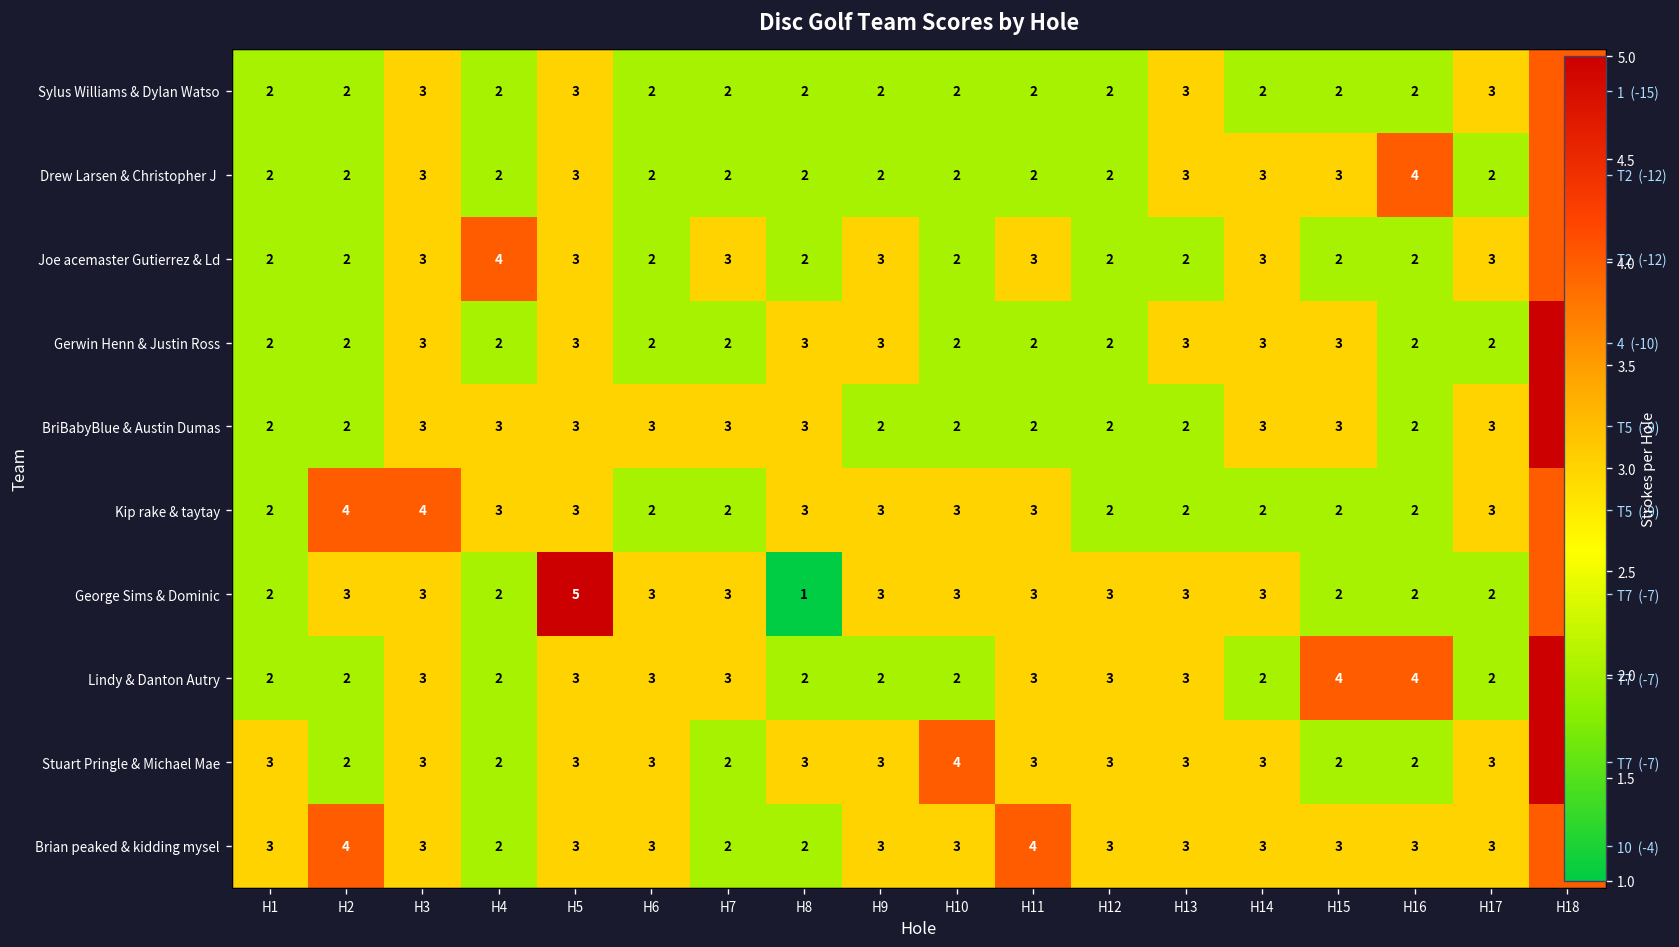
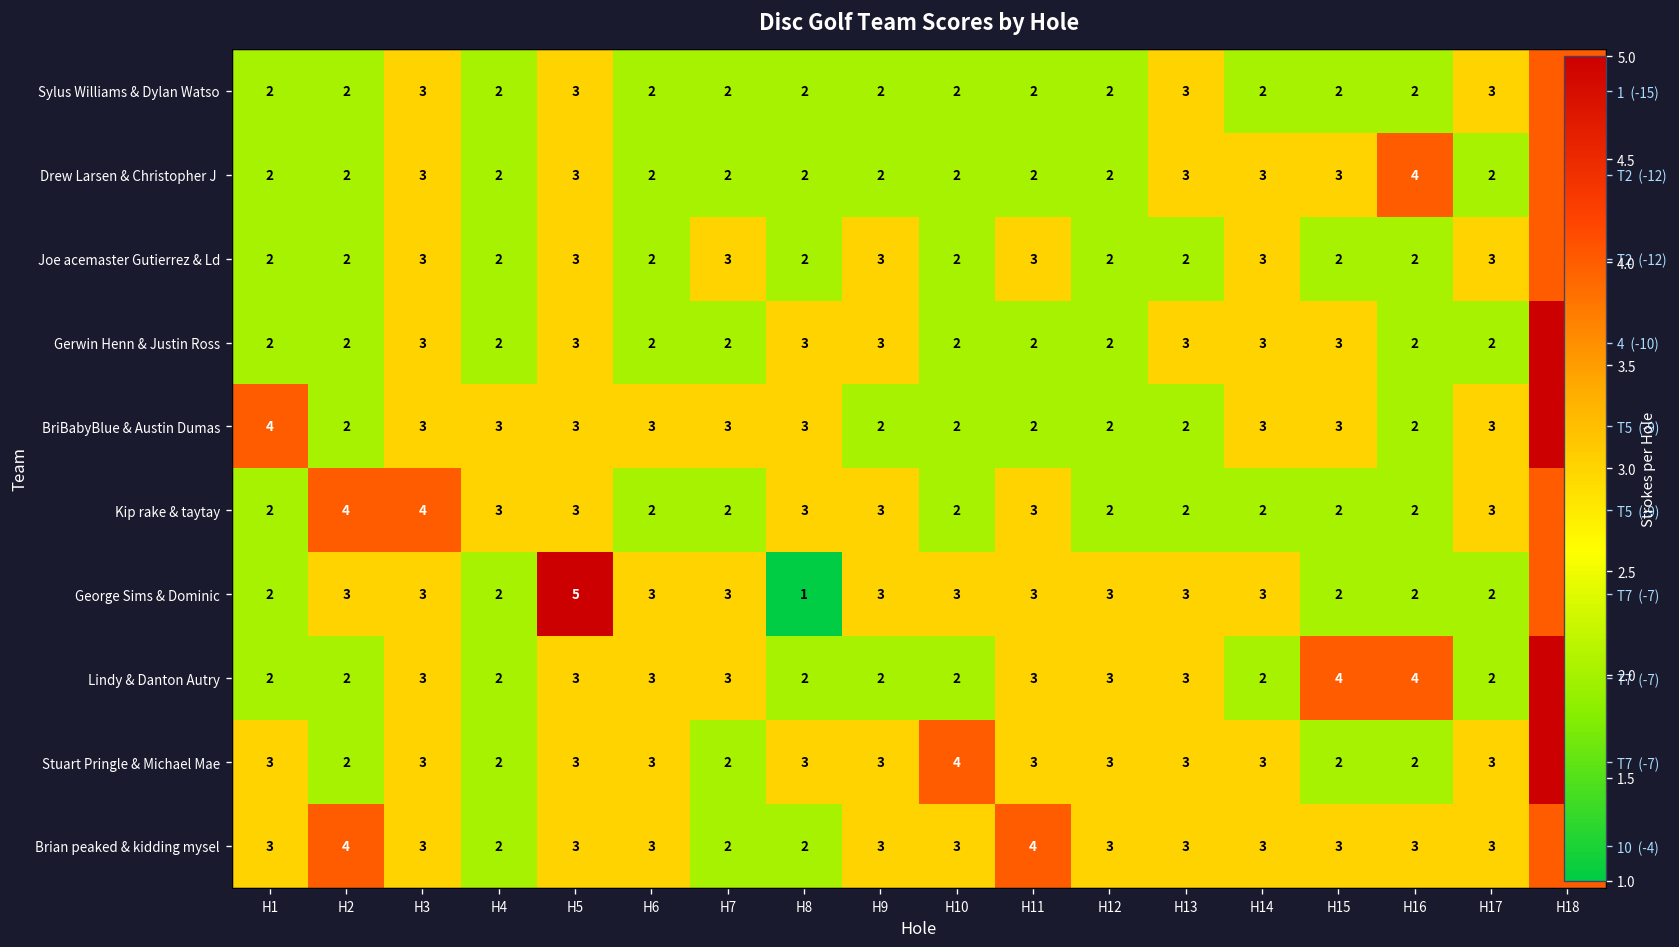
Joe acemaster Gutierrez & Ld, H4: 4 -> 2
BriBabyBlue & Austin Dumas, H1: 2 -> 4
Kip rake & taytay, H10: 3 -> 2
